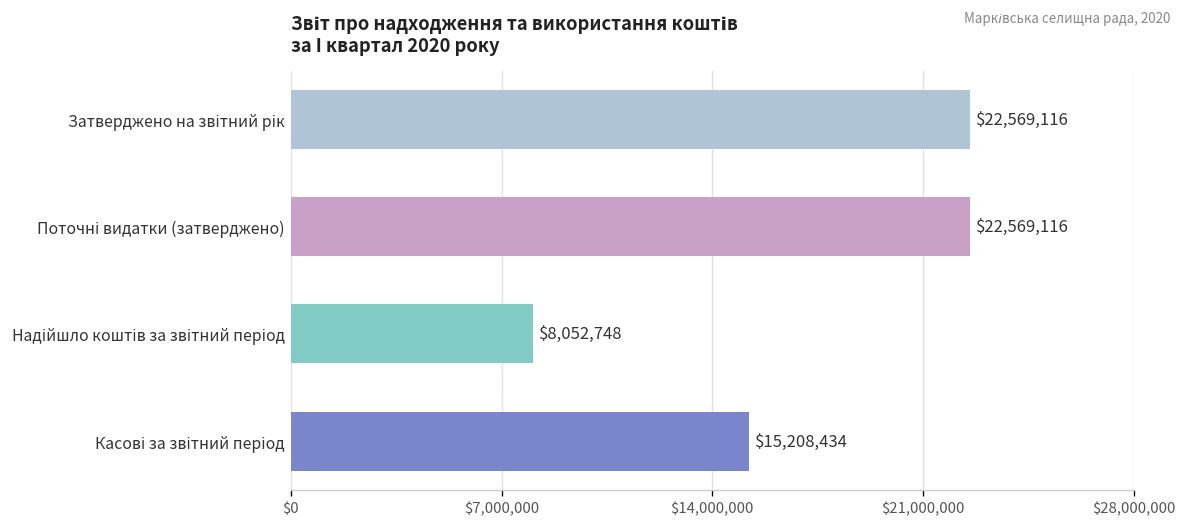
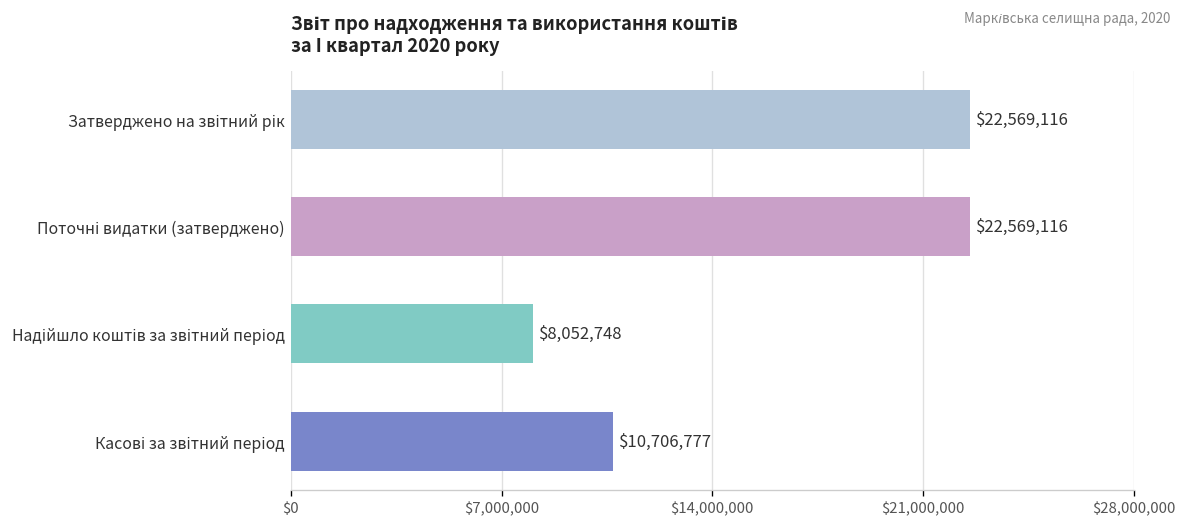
Касові за звітний період: $15,208,434 -> $10,706,777
